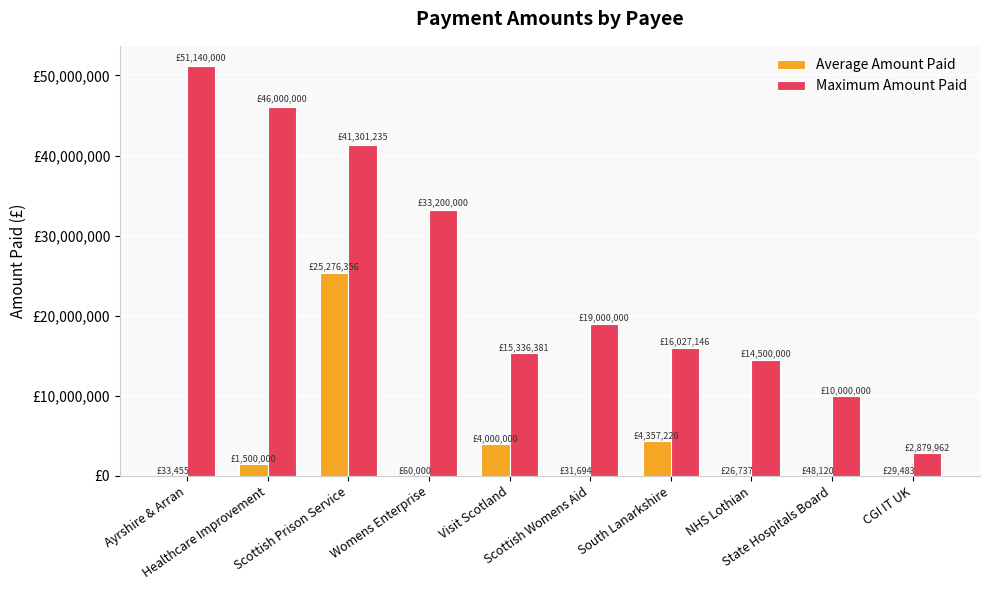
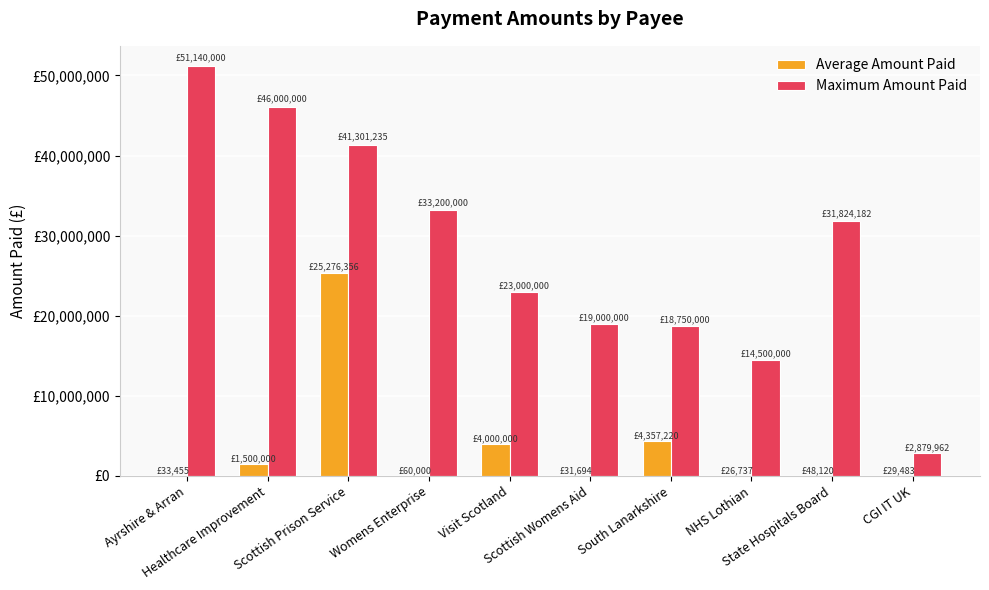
Maximum Amount Paid, Visit Scotland: £15,336,381 -> £23,000,000
Maximum Amount Paid, South Lanarkshire: £16,027,146 -> £18,750,000
Maximum Amount Paid, State Hospitals Board: £10,000,000 -> £31,824,182
